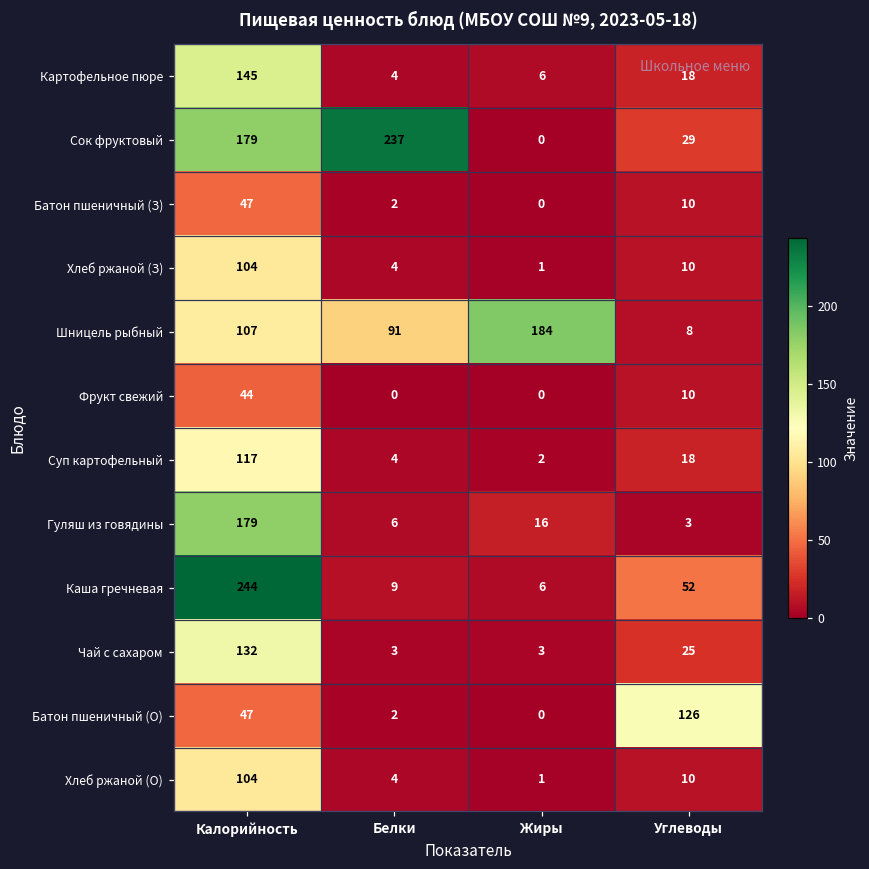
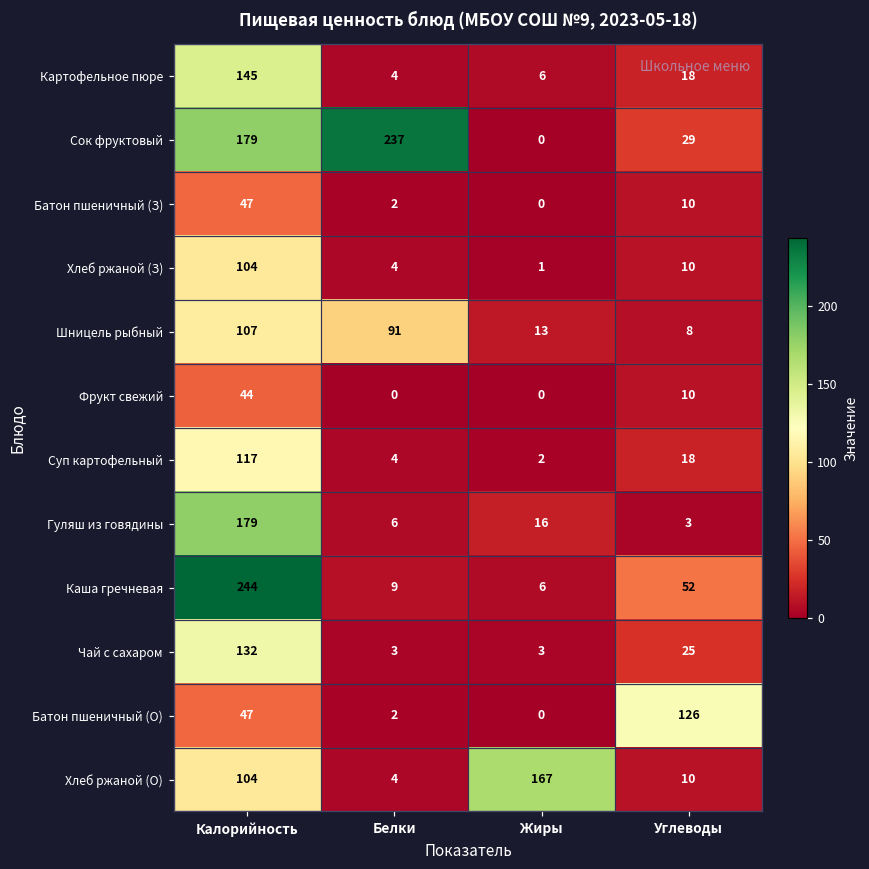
Шницель рыбный, Жиры: 184 -> 13
Хлеб ржаной (О), Жиры: 1 -> 167
